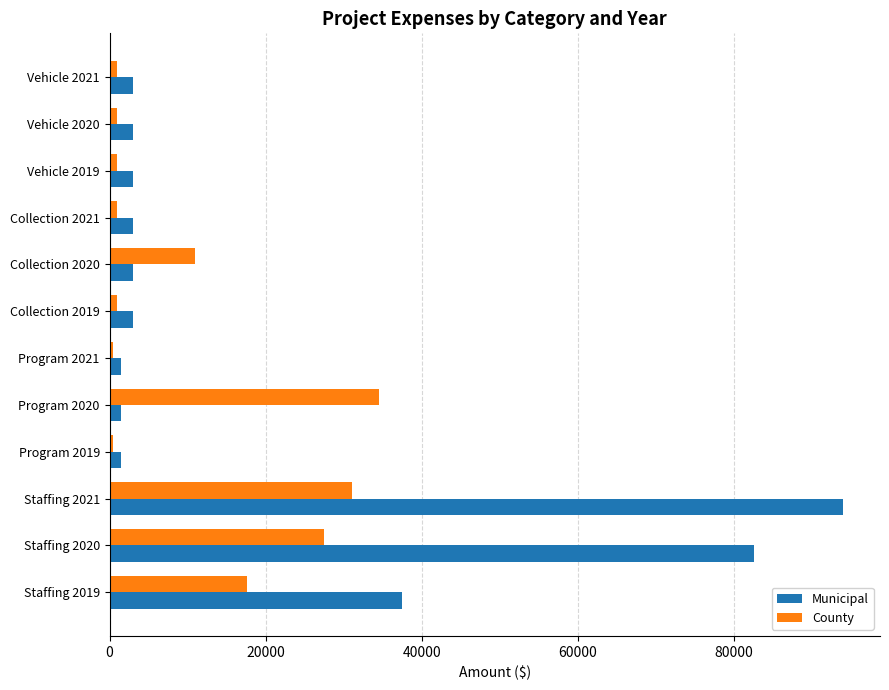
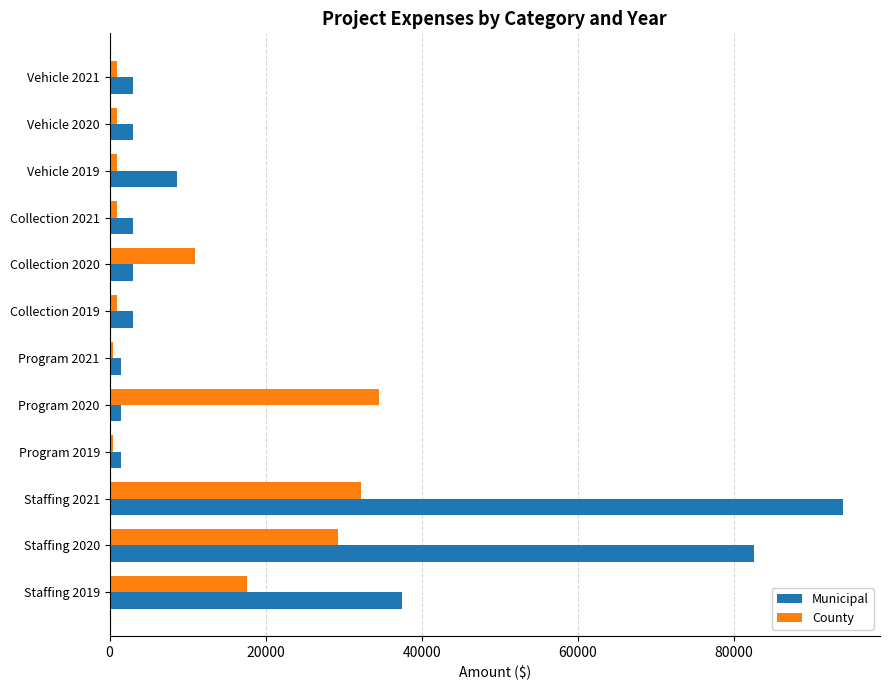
Municipal, Vehicle 2019: 3000 -> 9000
County, Staffing 2021: 31000 -> 32000
County, Staffing 2020: 28000 -> 29000
